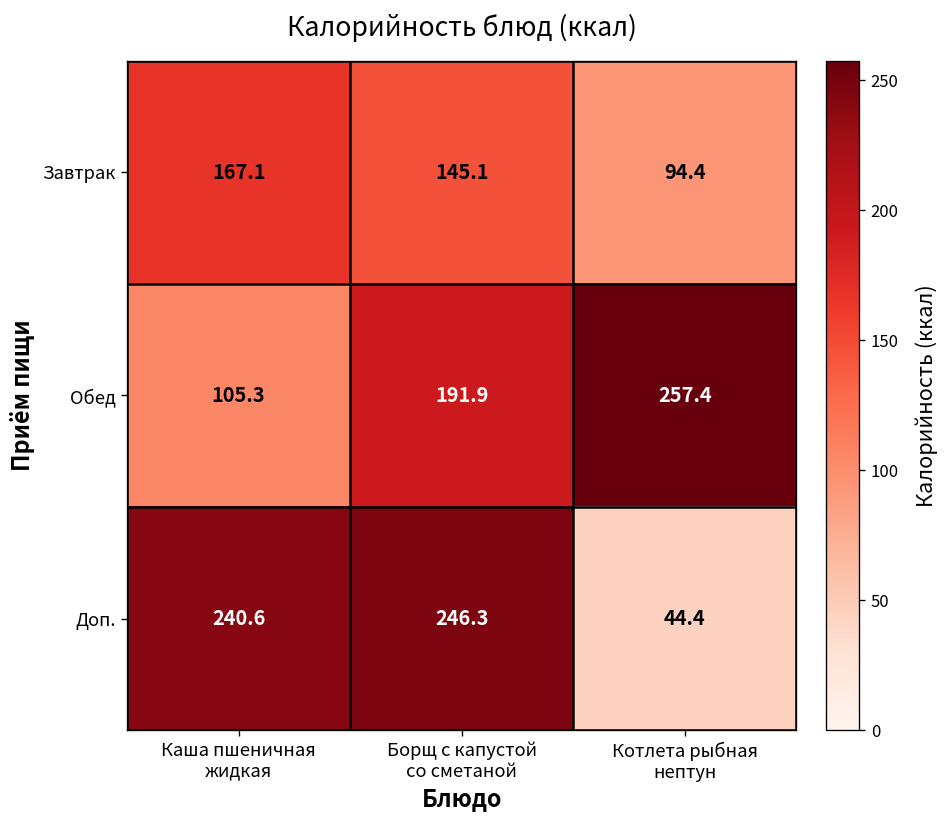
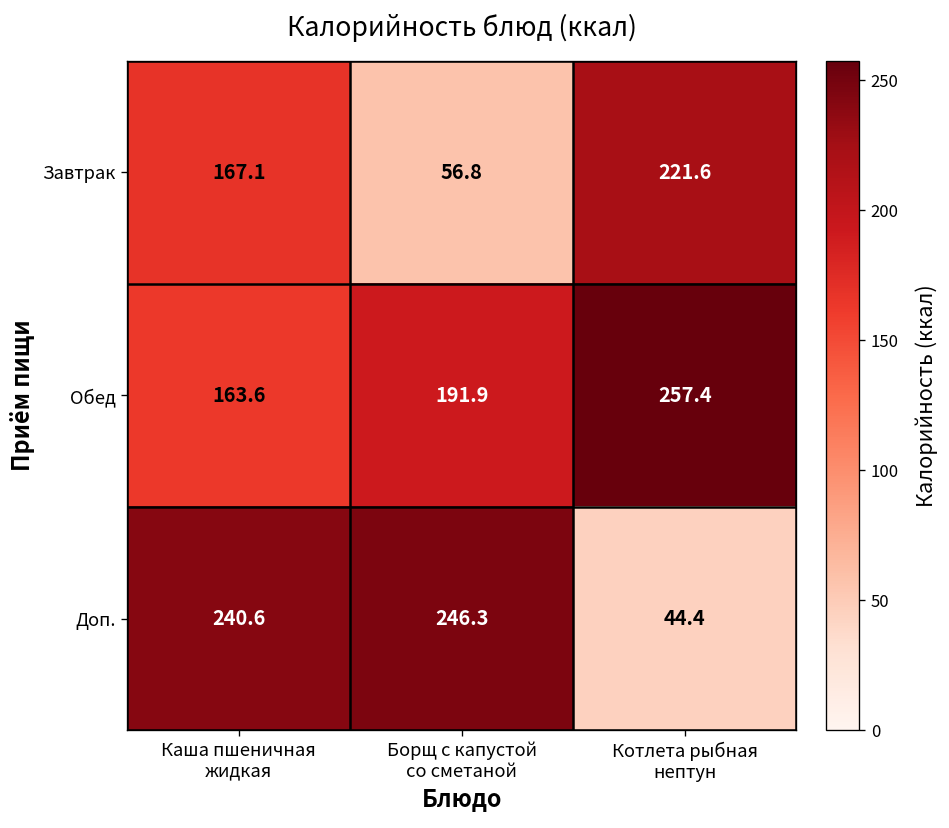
Завтрак, Борщ с капустой со сметаной: 145.1 -> 56.8
Завтрак, Котлета рыбная нептун: 94.4 -> 221.6
Обед, Каша пшеничная жидкая: 105.3 -> 163.6
